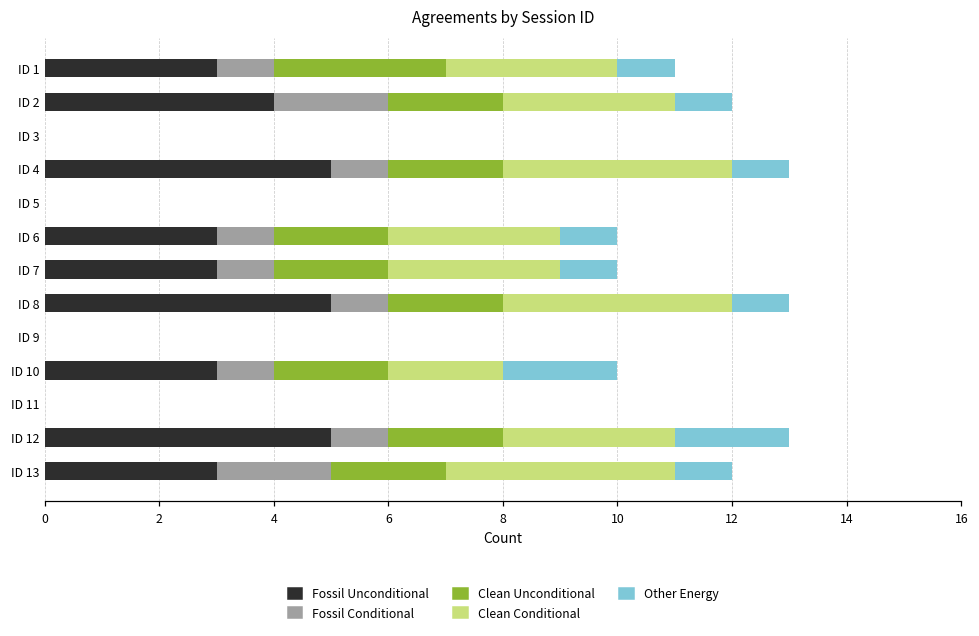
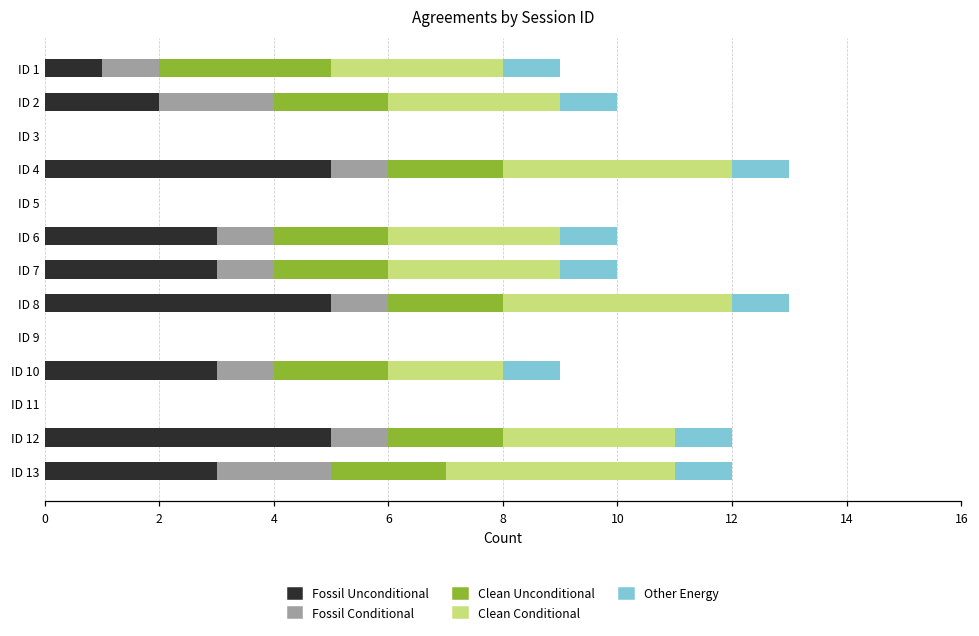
Fossil Unconditional, ID 1: 3 -> 1
Fossil Unconditional, ID 2: 4 -> 2
Other Energy, ID 10: 2 -> 1
Other Energy, ID 12: 2 -> 1
